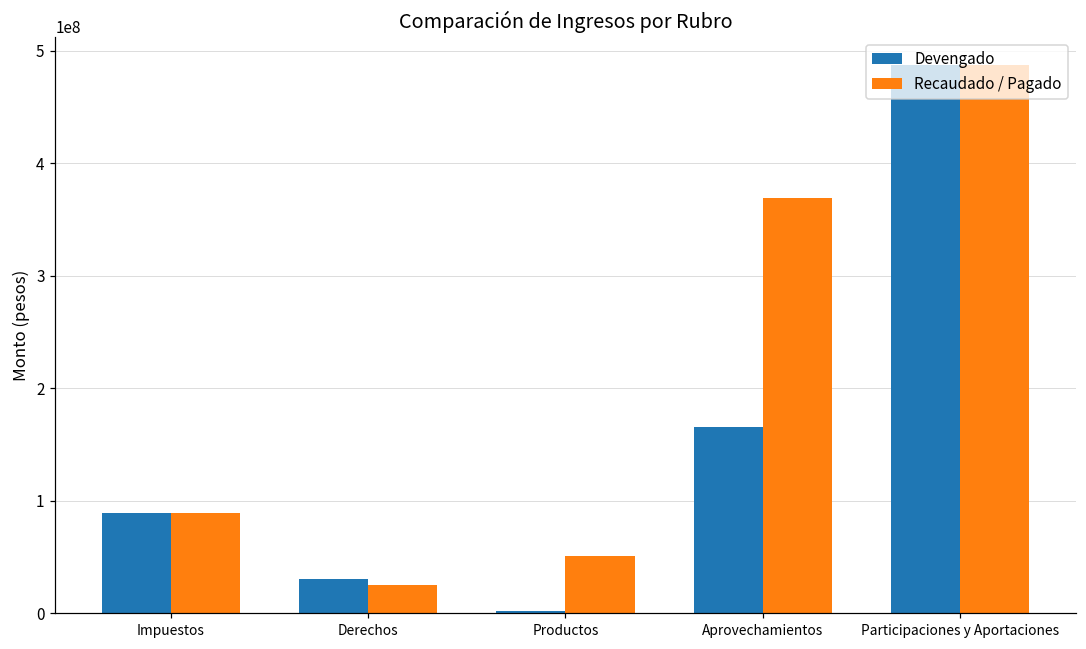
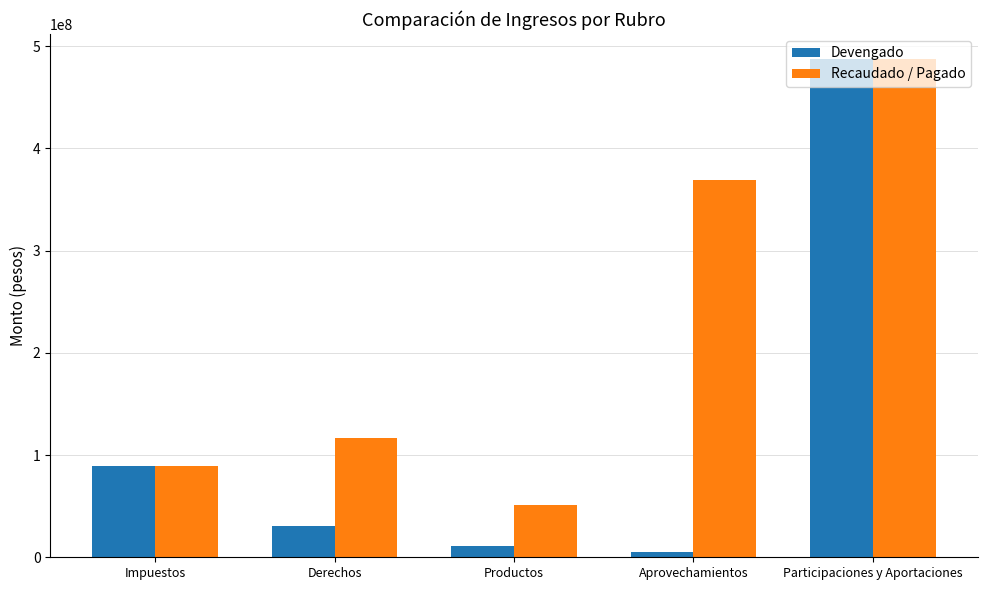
Recaudado / Pagado, Derechos: 25000000 -> 117000000
Devengado, Productos: 2000000 -> 11000000
Devengado, Aprovechamientos: 165000000 -> 5000000
